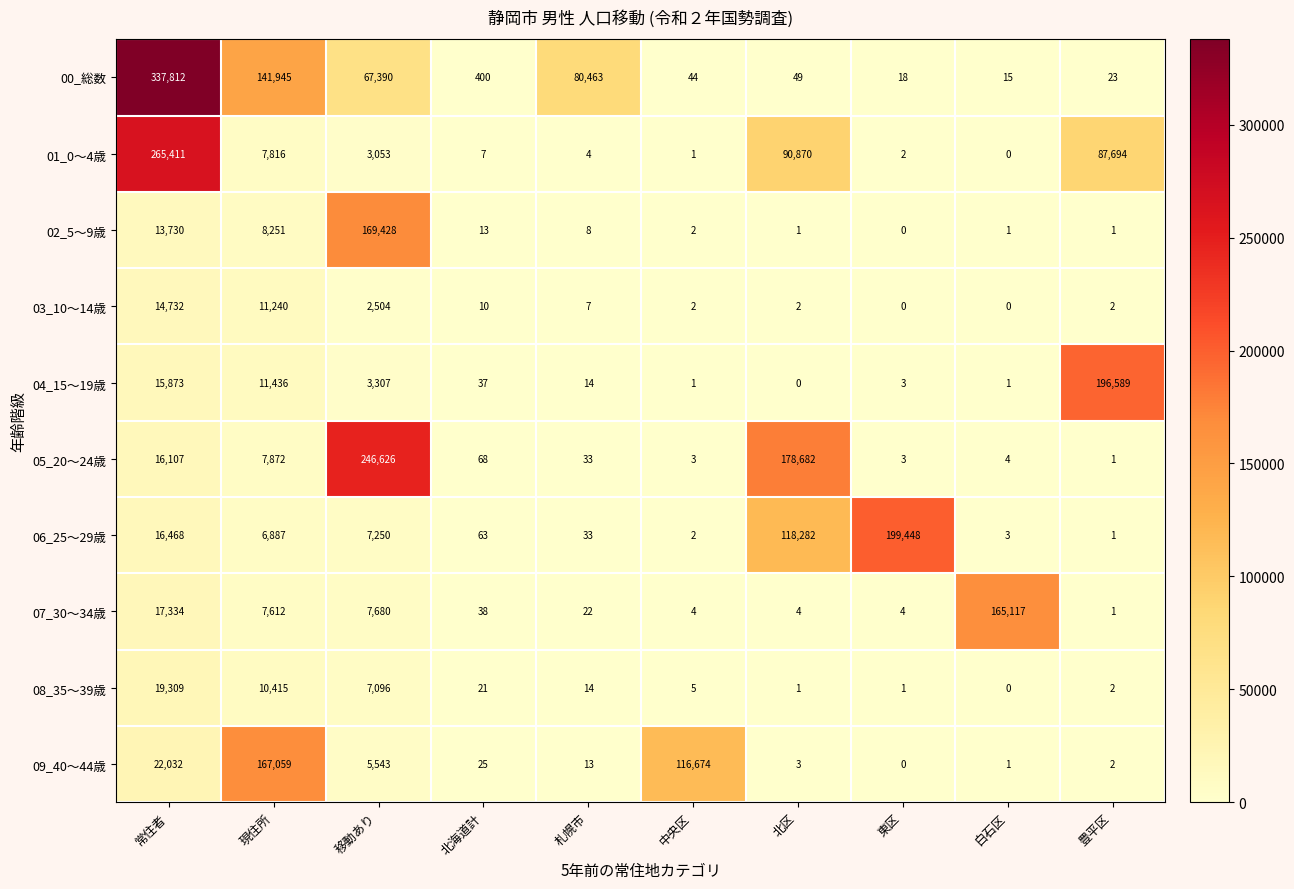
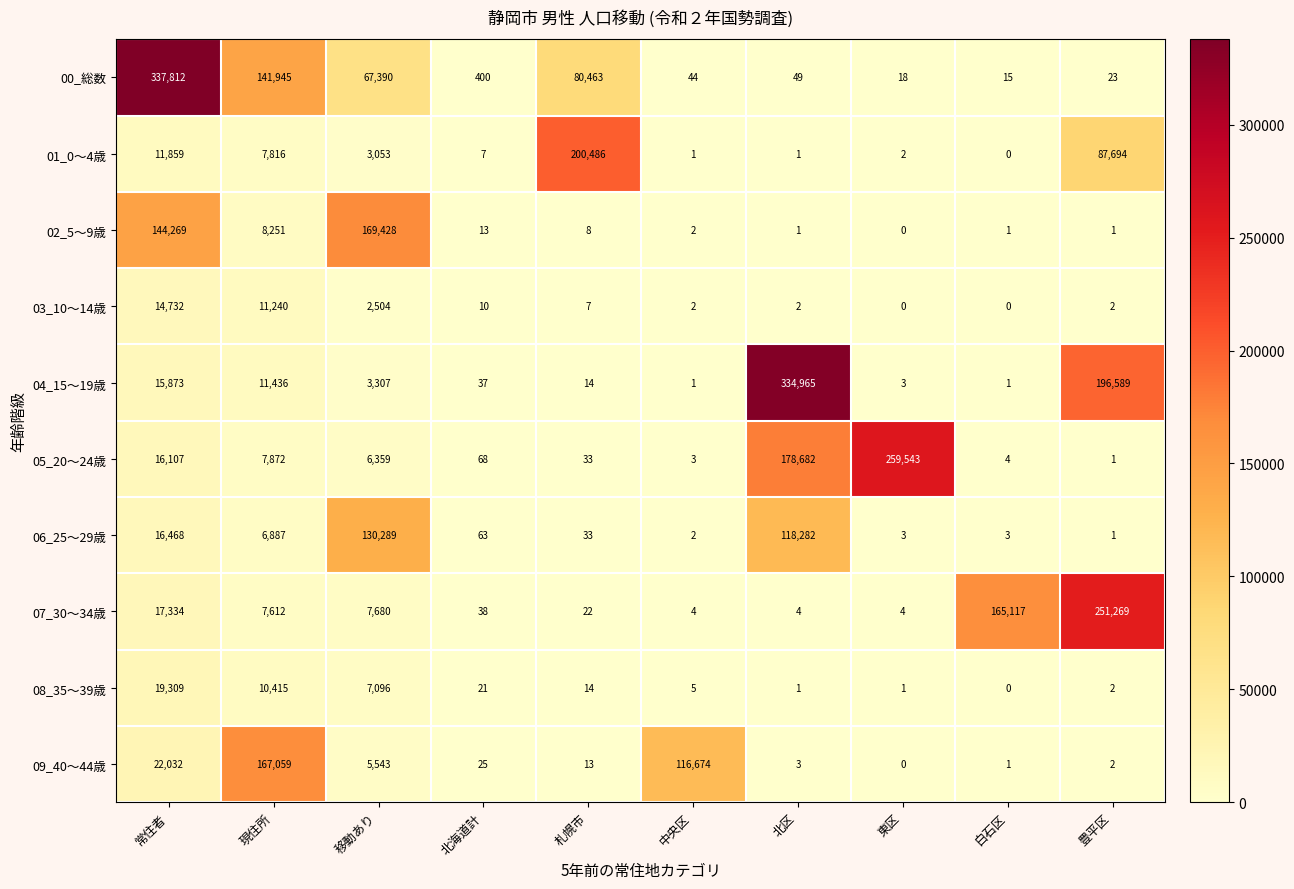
01_0～4歳, 常住者: 265,411 -> 11,859
01_0～4歳, 札幌市: 4 -> 200,486
01_0～4歳, 北区: 90,870 -> 1
02_5～9歳, 常住者: 13,730 -> 144,269
04_15～19歳, 北区: 0 -> 334,965
05_20～24歳, 移動あり: 246,626 -> 6,359
05_20～24歳, 東区: 3 -> 259,543
06_25～29歳, 移動あり: 7,250 -> 130,289
06_25～29歳, 東区: 199,448 -> 3
07_30～34歳, 豊平区: 1 -> 251,269
